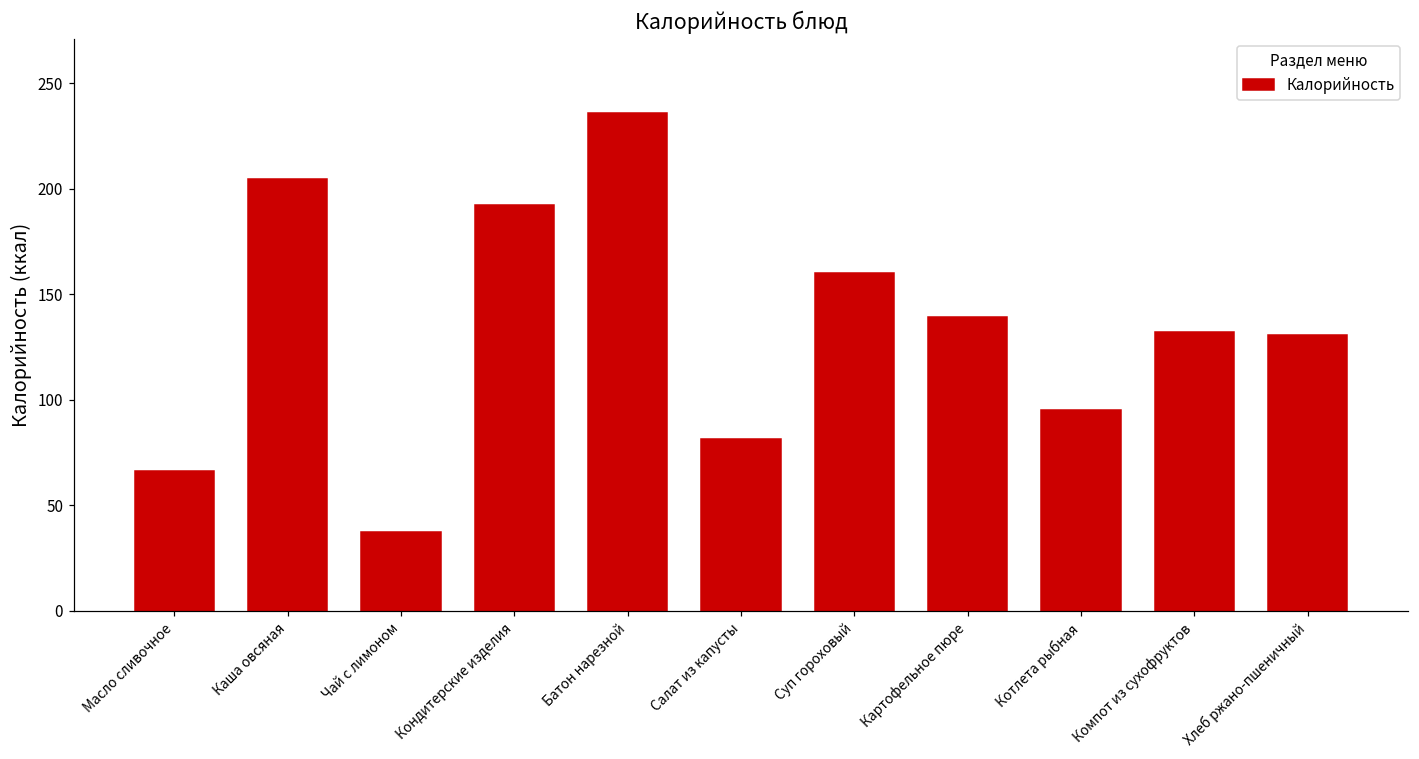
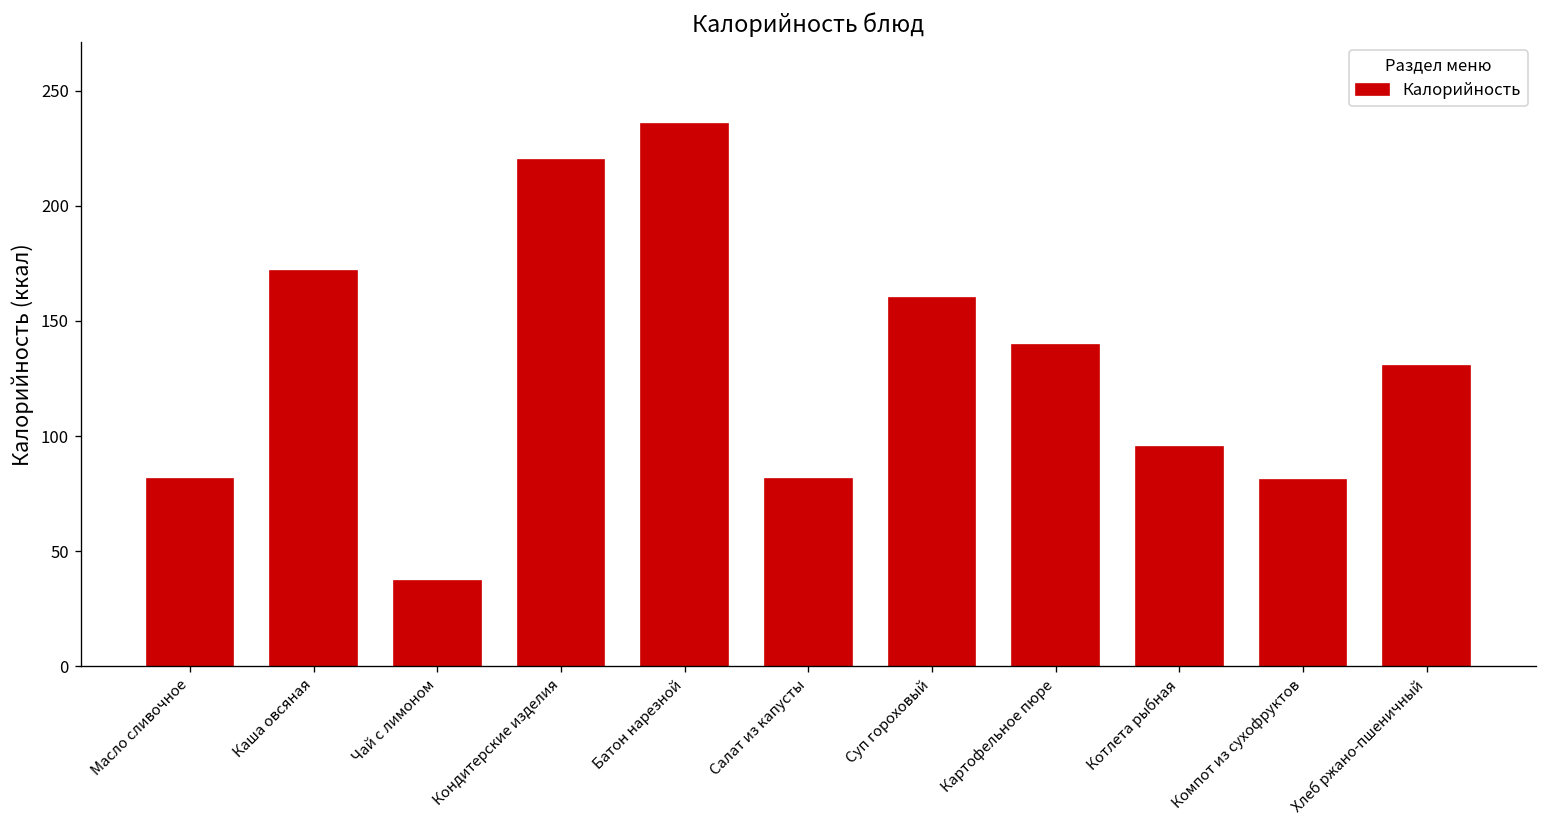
Масло сливочное: 66 -> 82
Каша овсяная: 205 -> 172
Кондитерские изделия: 193 -> 220
Компот из сухофруктов: 132 -> 81
